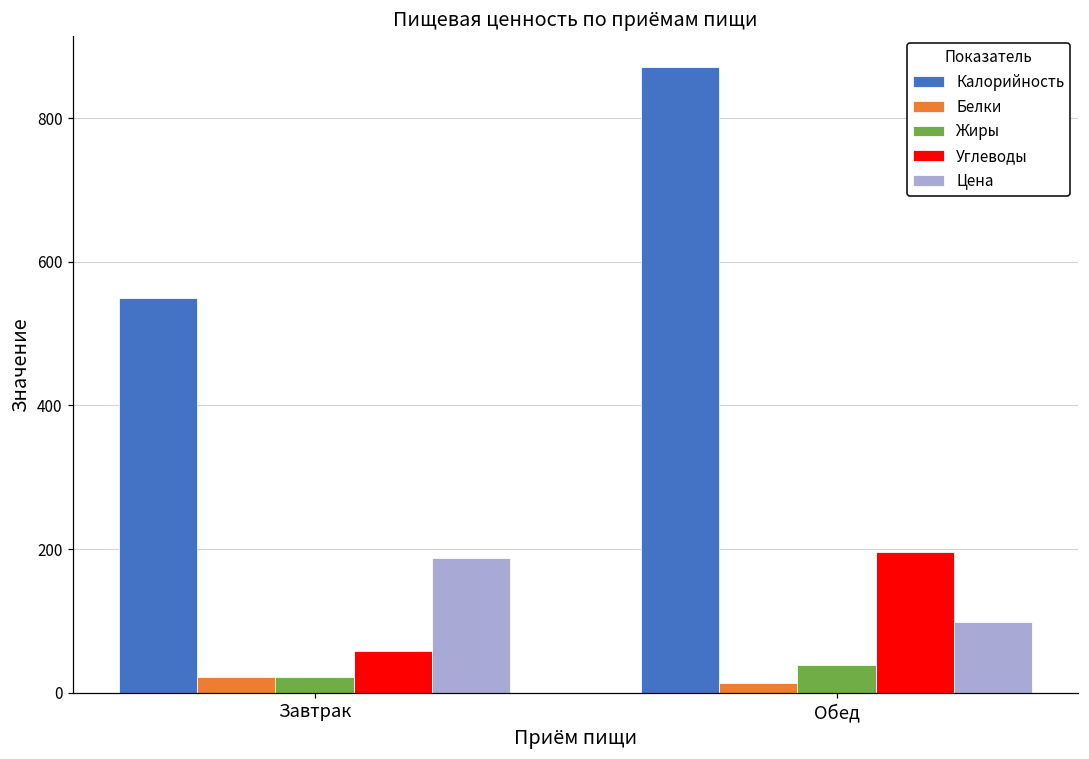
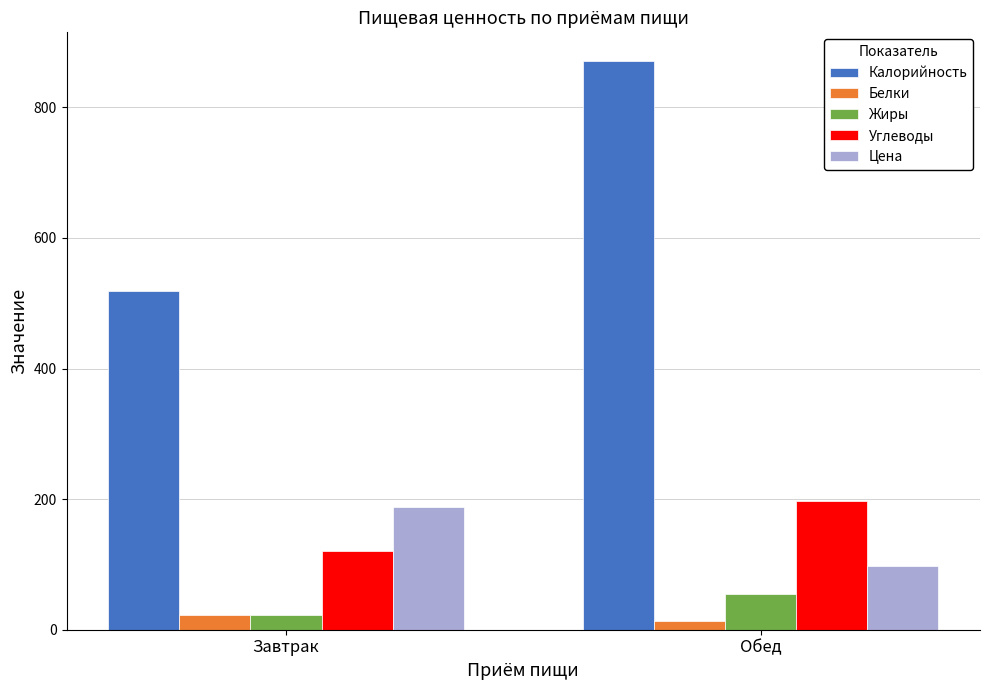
Калорийность, Завтрак: 550 -> 520
Углеводы, Завтрак: 60 -> 120
Жиры, Обед: 40 -> 50
